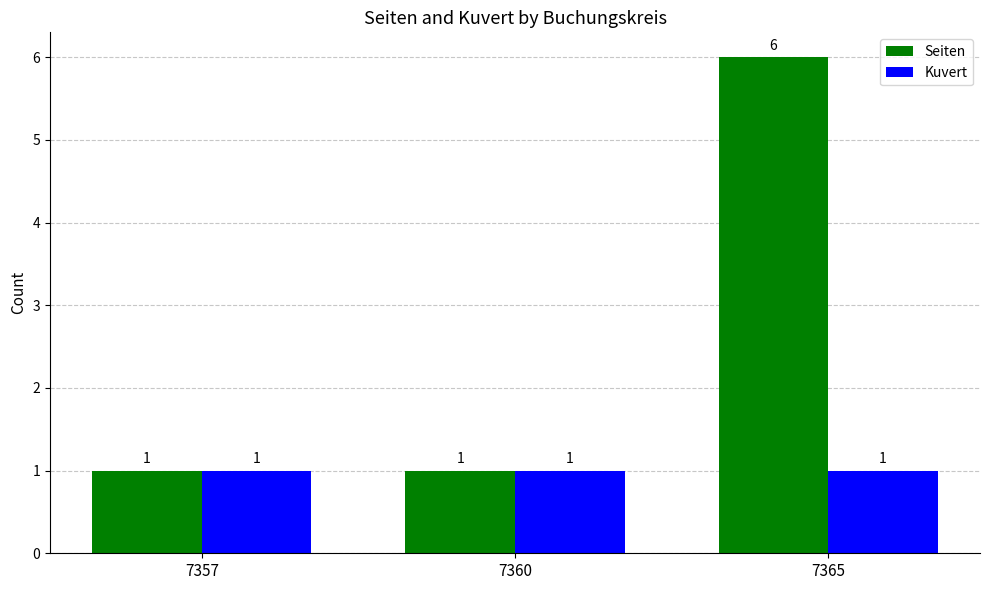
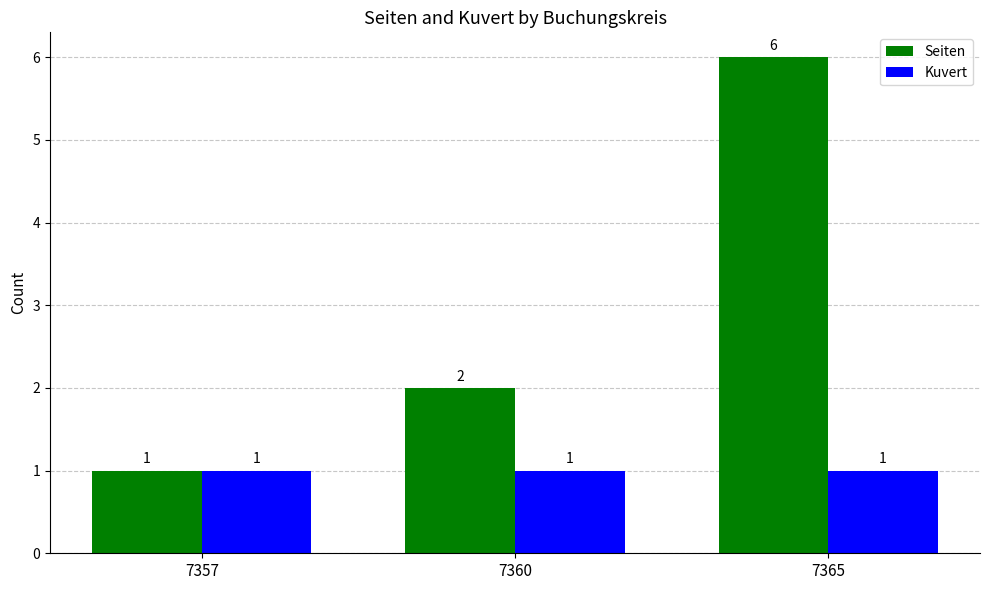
Seiten, 7360: 1 -> 2
